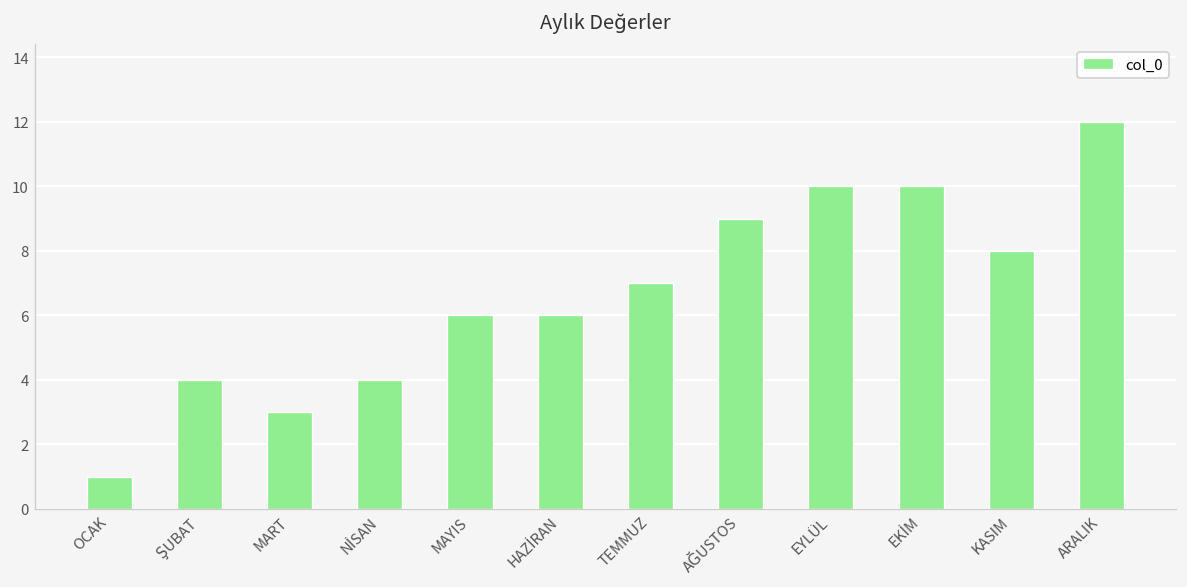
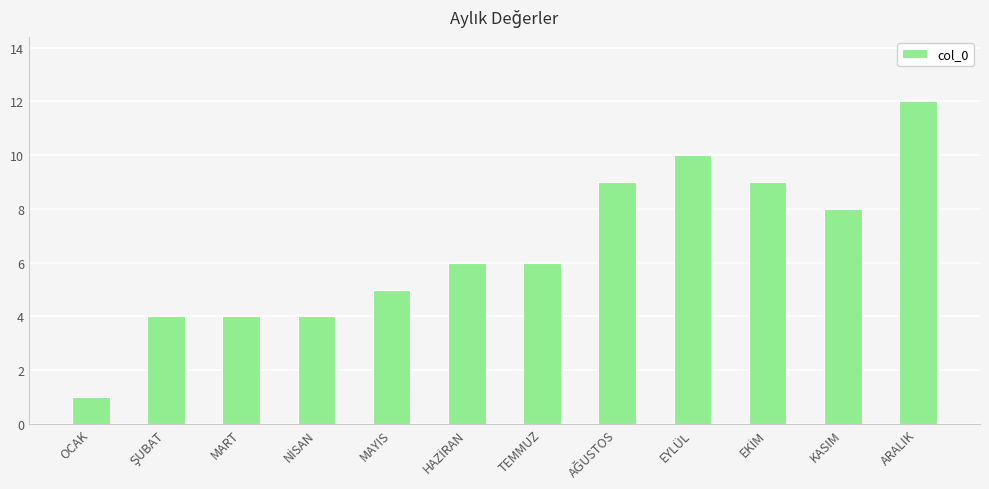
MART: 3 -> 4
MAYIS: 6 -> 5
TEMMUZ: 7 -> 6
EKİM: 10 -> 9
